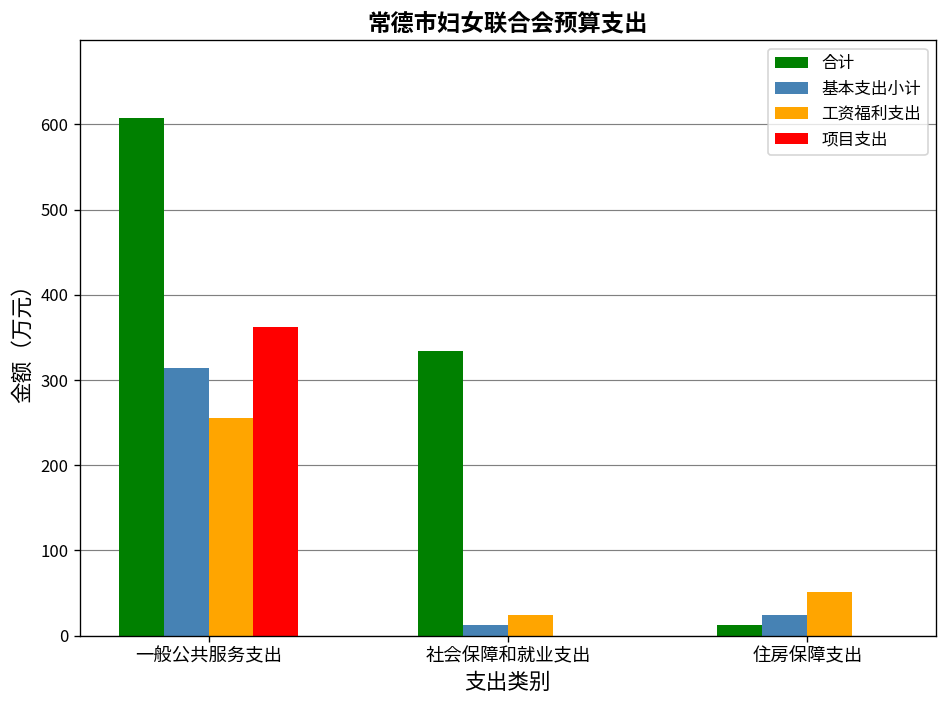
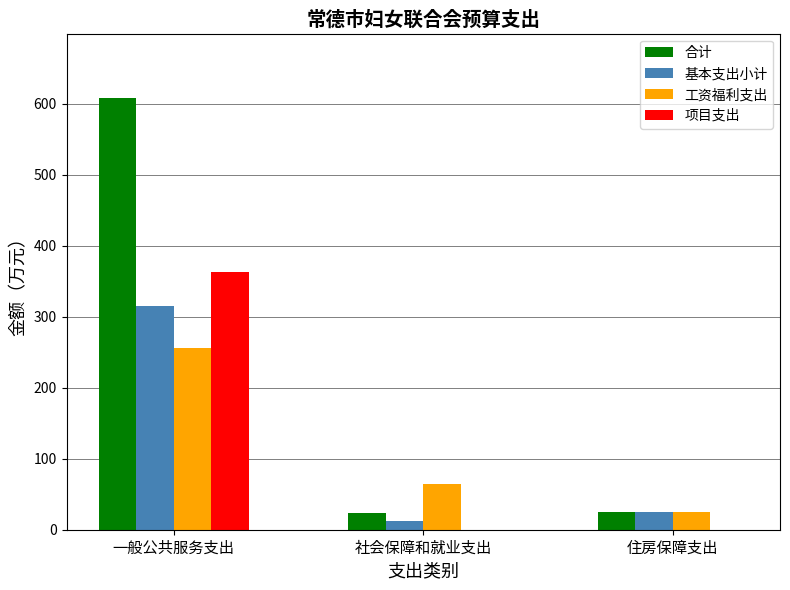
合计, 社会保障和就业支出: 330 -> 20
工资福利支出, 社会保障和就业支出: 20 -> 60
合计, 住房保障支出: 10 -> 20
工资福利支出, 住房保障支出: 50 -> 20
